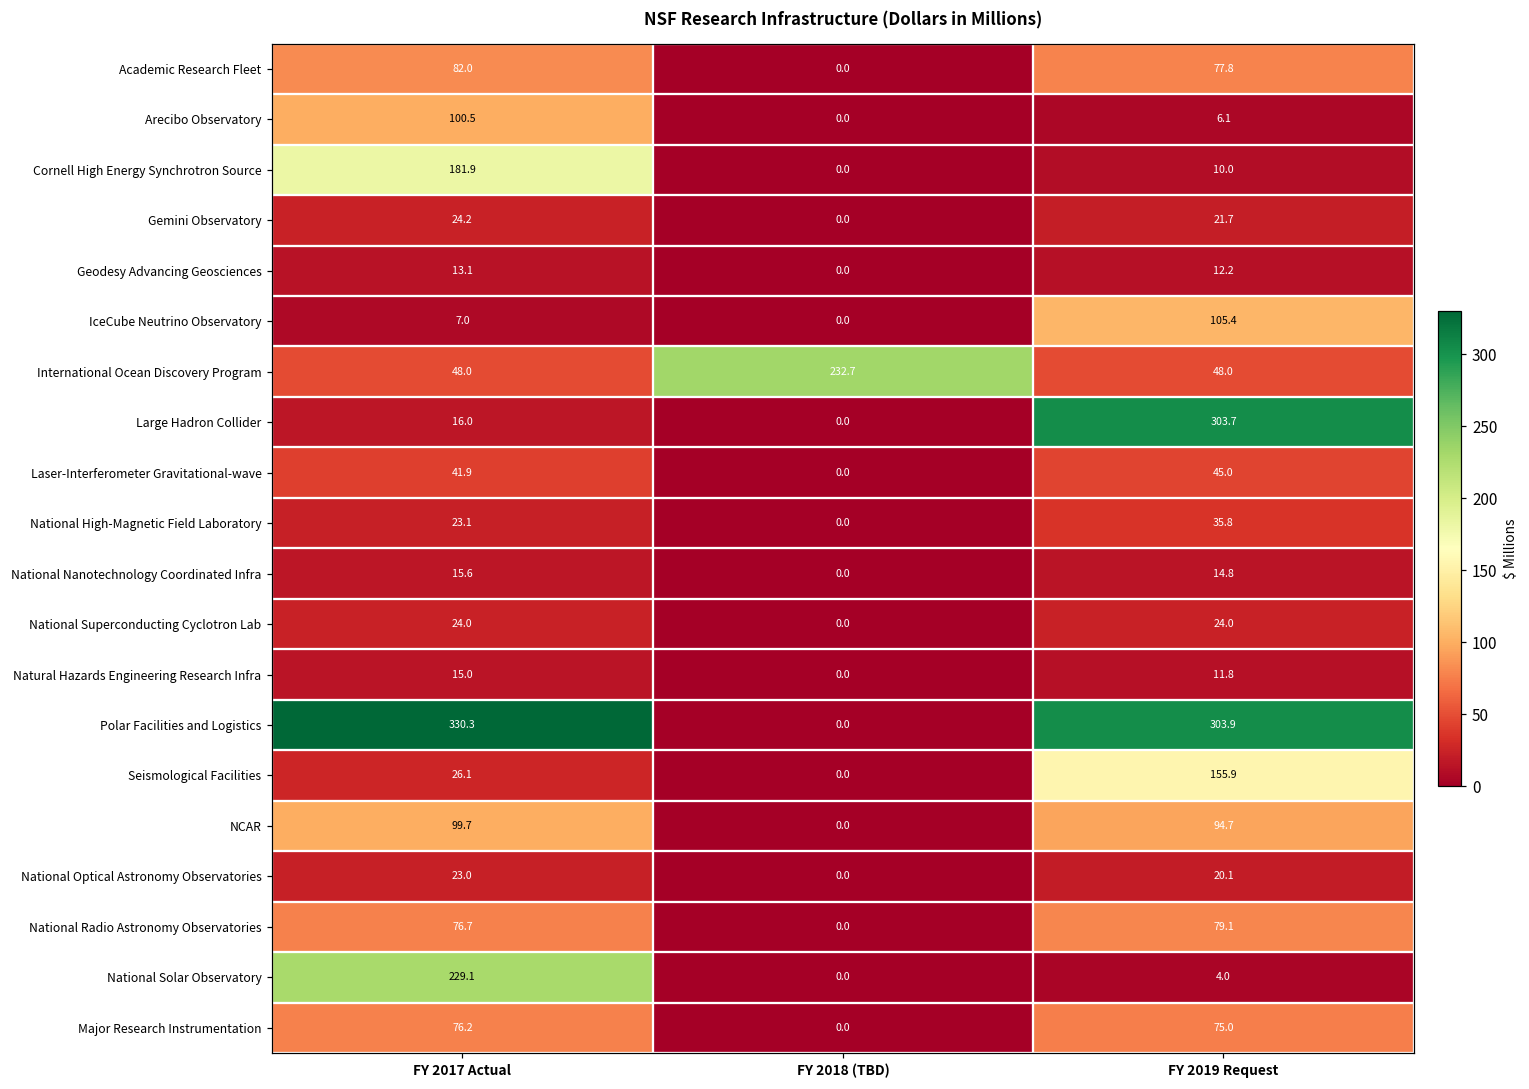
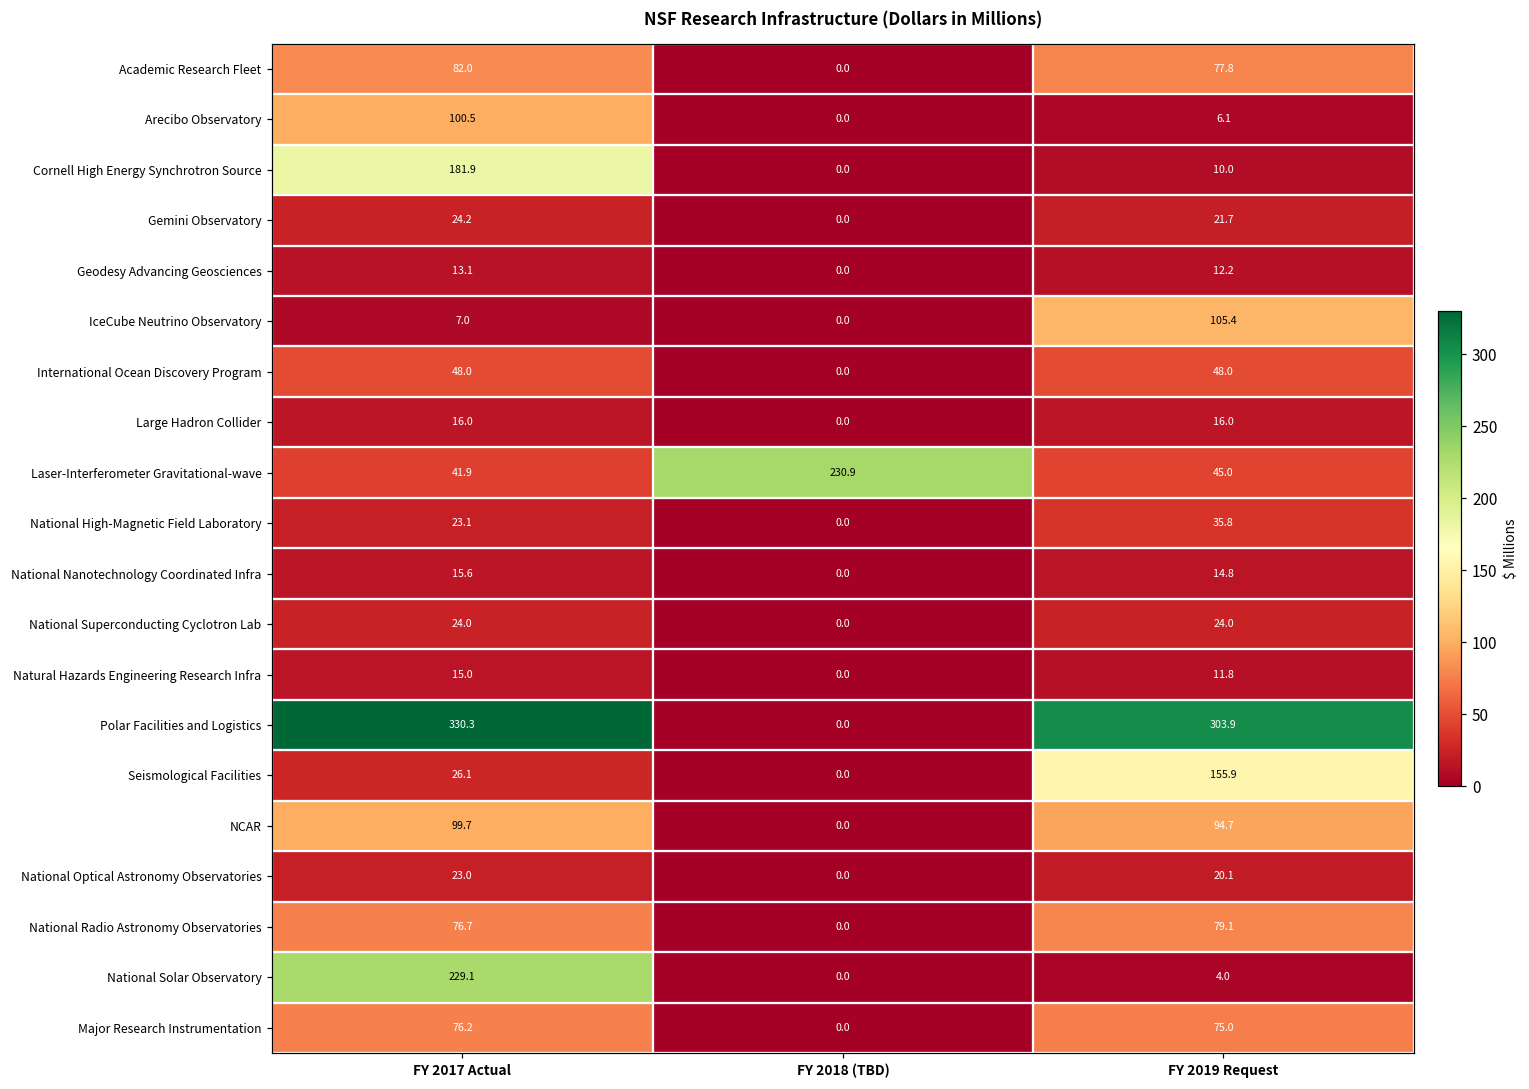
International Ocean Discovery Program, FY 2018 (TBD): 232.7 -> 0.0
Large Hadron Collider, FY 2019 Request: 303.7 -> 16.0
Laser-Interferometer Gravitational-wave, FY 2018 (TBD): 0.0 -> 230.9
